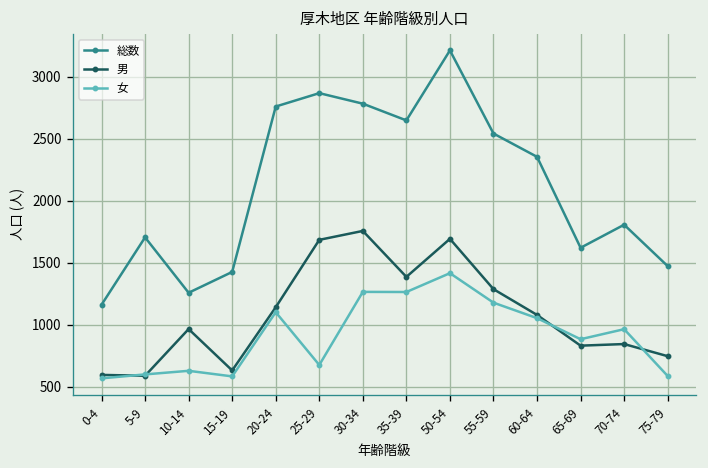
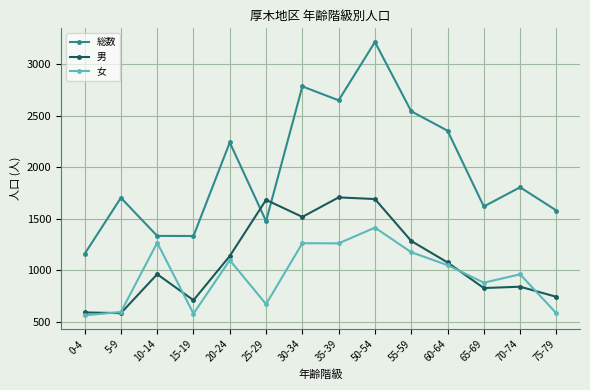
総数, 10-14: 1260 -> 1340
女, 10-14: 630 -> 1270
総数, 15-19: 1430 -> 1330
男, 15-19: 630 -> 710
総数, 20-24: 2760 -> 2240
総数, 25-29: 2870 -> 1480
男, 30-34: 1760 -> 1520
男, 35-39: 1390 -> 1710
総数, 75-79: 1470 -> 1580
